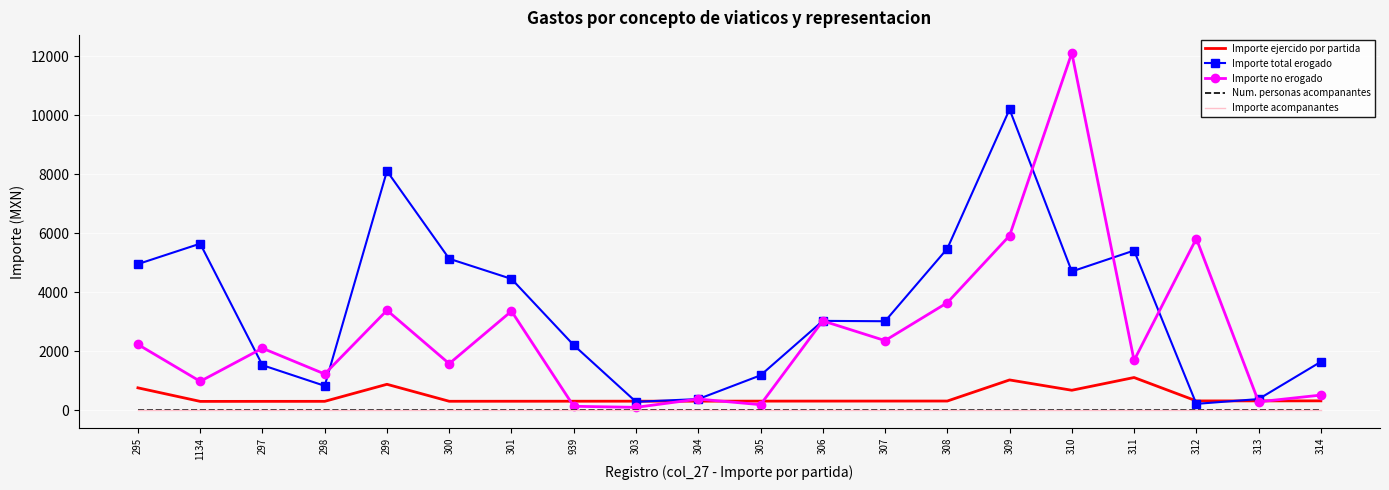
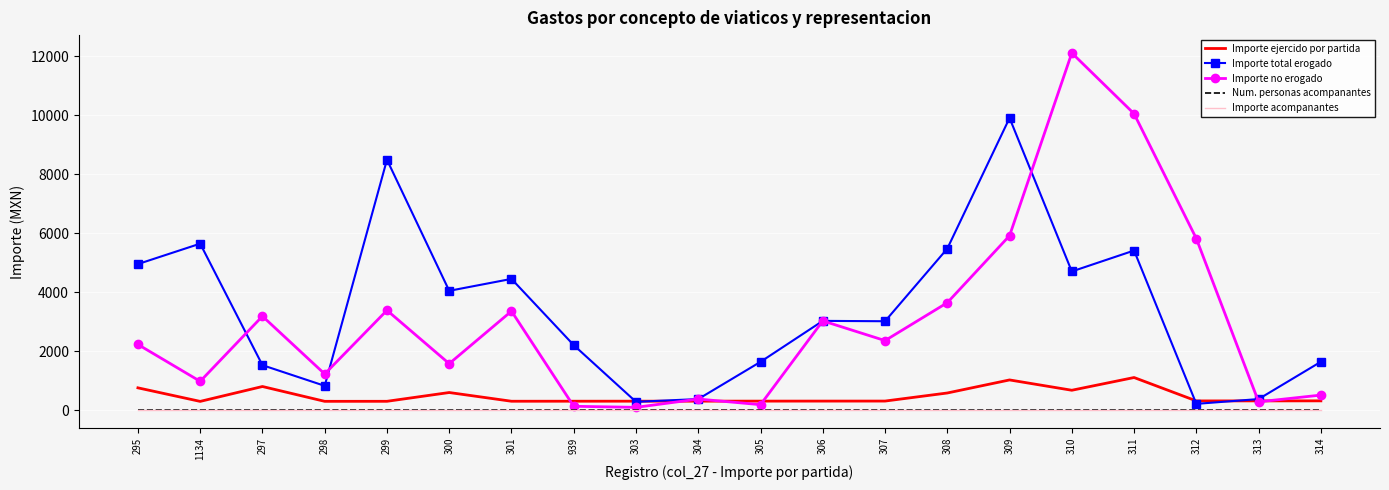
Importe ejercido por partida, 297: 300 -> 800
Importe no erogado, 297: 2100 -> 3200
Importe ejercido por partida, 299: 900 -> 300
Importe total erogado, 299: 8100 -> 8500
Importe ejercido por partida, 300: 300 -> 600
Importe total erogado, 300: 5100 -> 4000
Importe total erogado, 305: 1200 -> 1600
Importe ejercido por partida, 308: 300 -> 600
Importe total erogado, 309: 10200 -> 9900
Importe no erogado, 311: 1700 -> 10100
